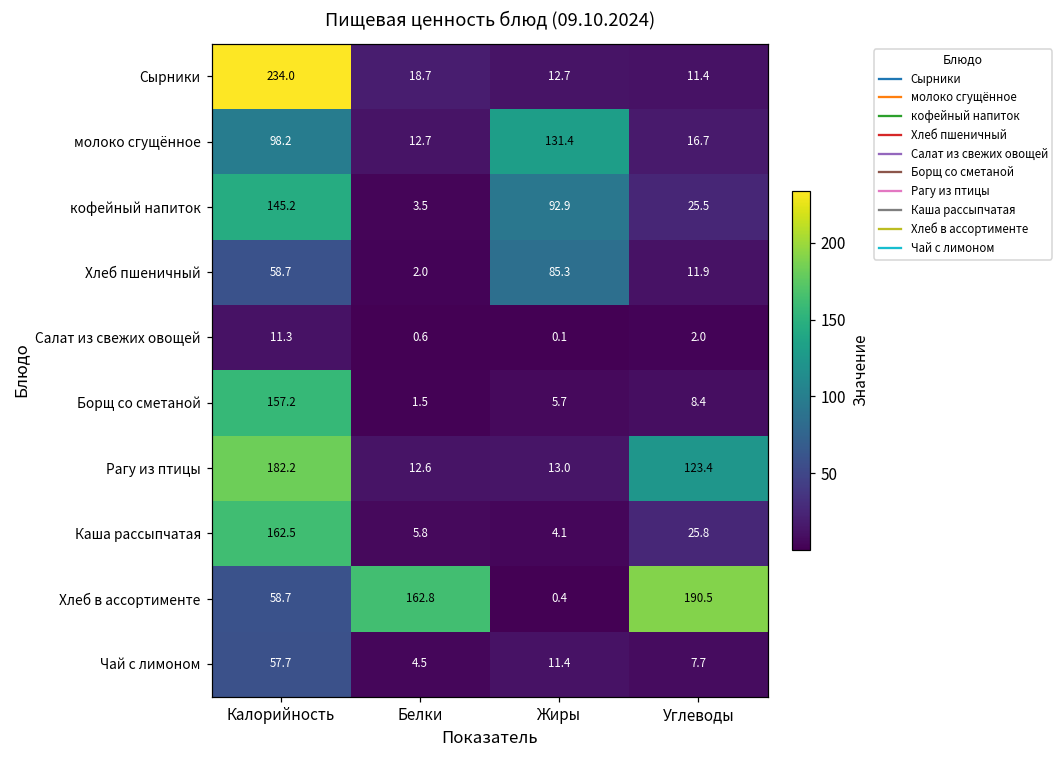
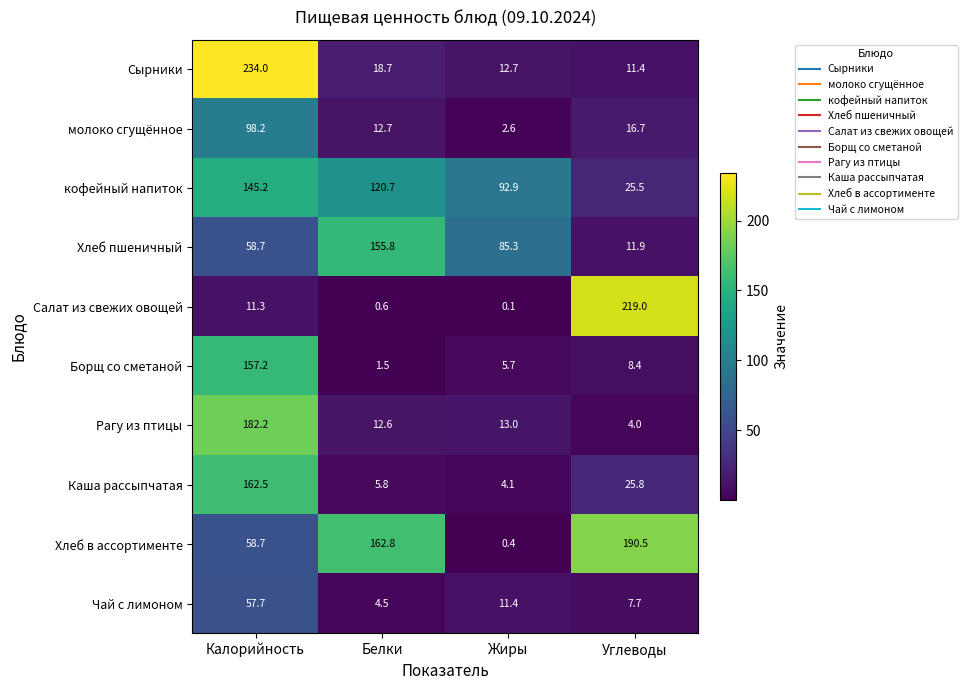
молоко сгущённое, Жиры: 131.4 -> 2.6
кофейный напиток, Белки: 3.5 -> 120.7
Хлеб пшеничный, Белки: 2.0 -> 155.8
Салат из свежих овощей, Углеводы: 2.0 -> 219.0
Рагу из птицы, Углеводы: 123.4 -> 4.0
